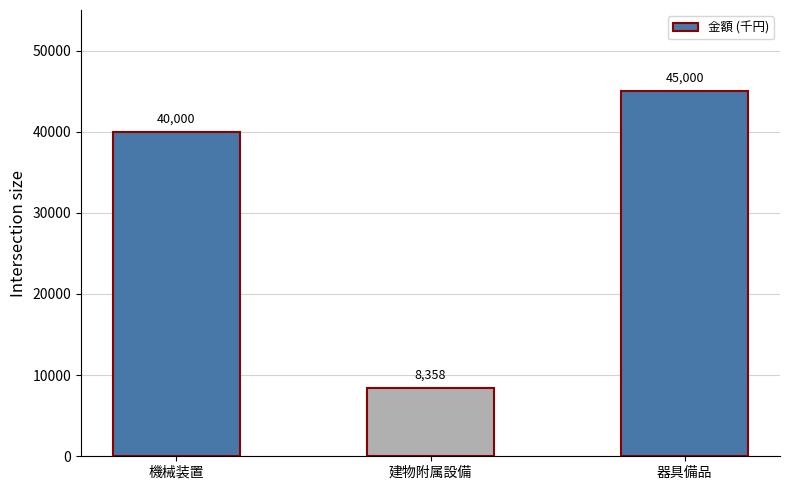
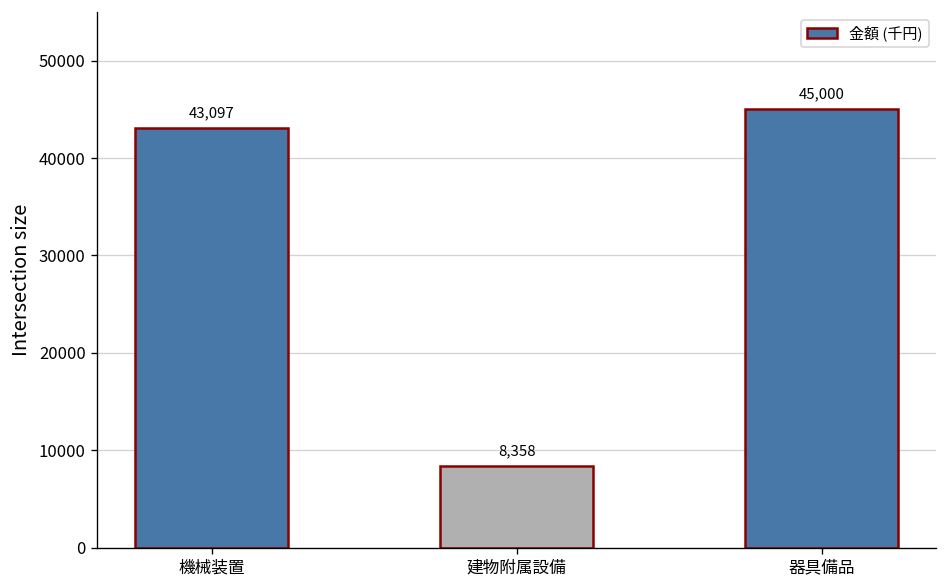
機械装置: 40,000 -> 43,097
